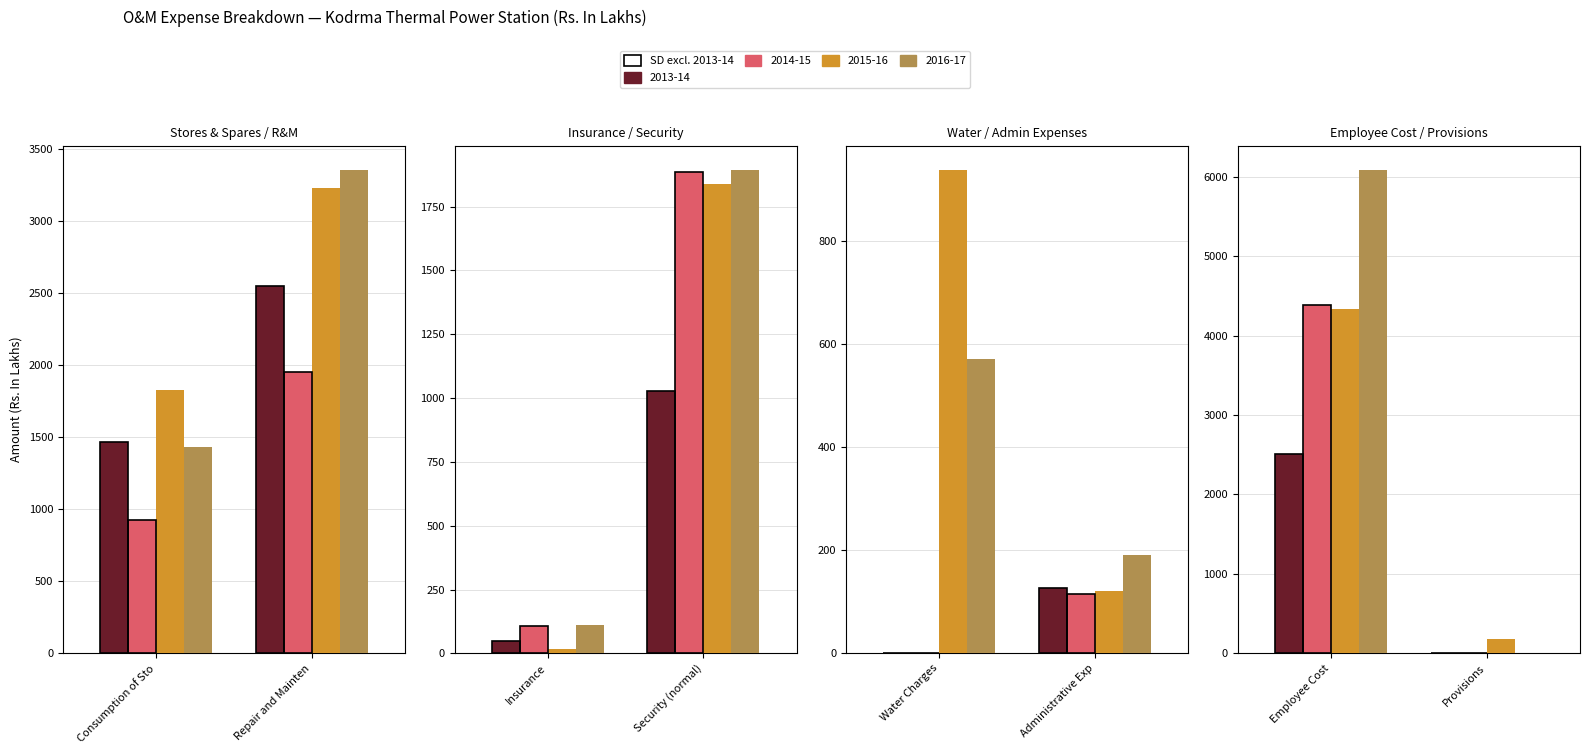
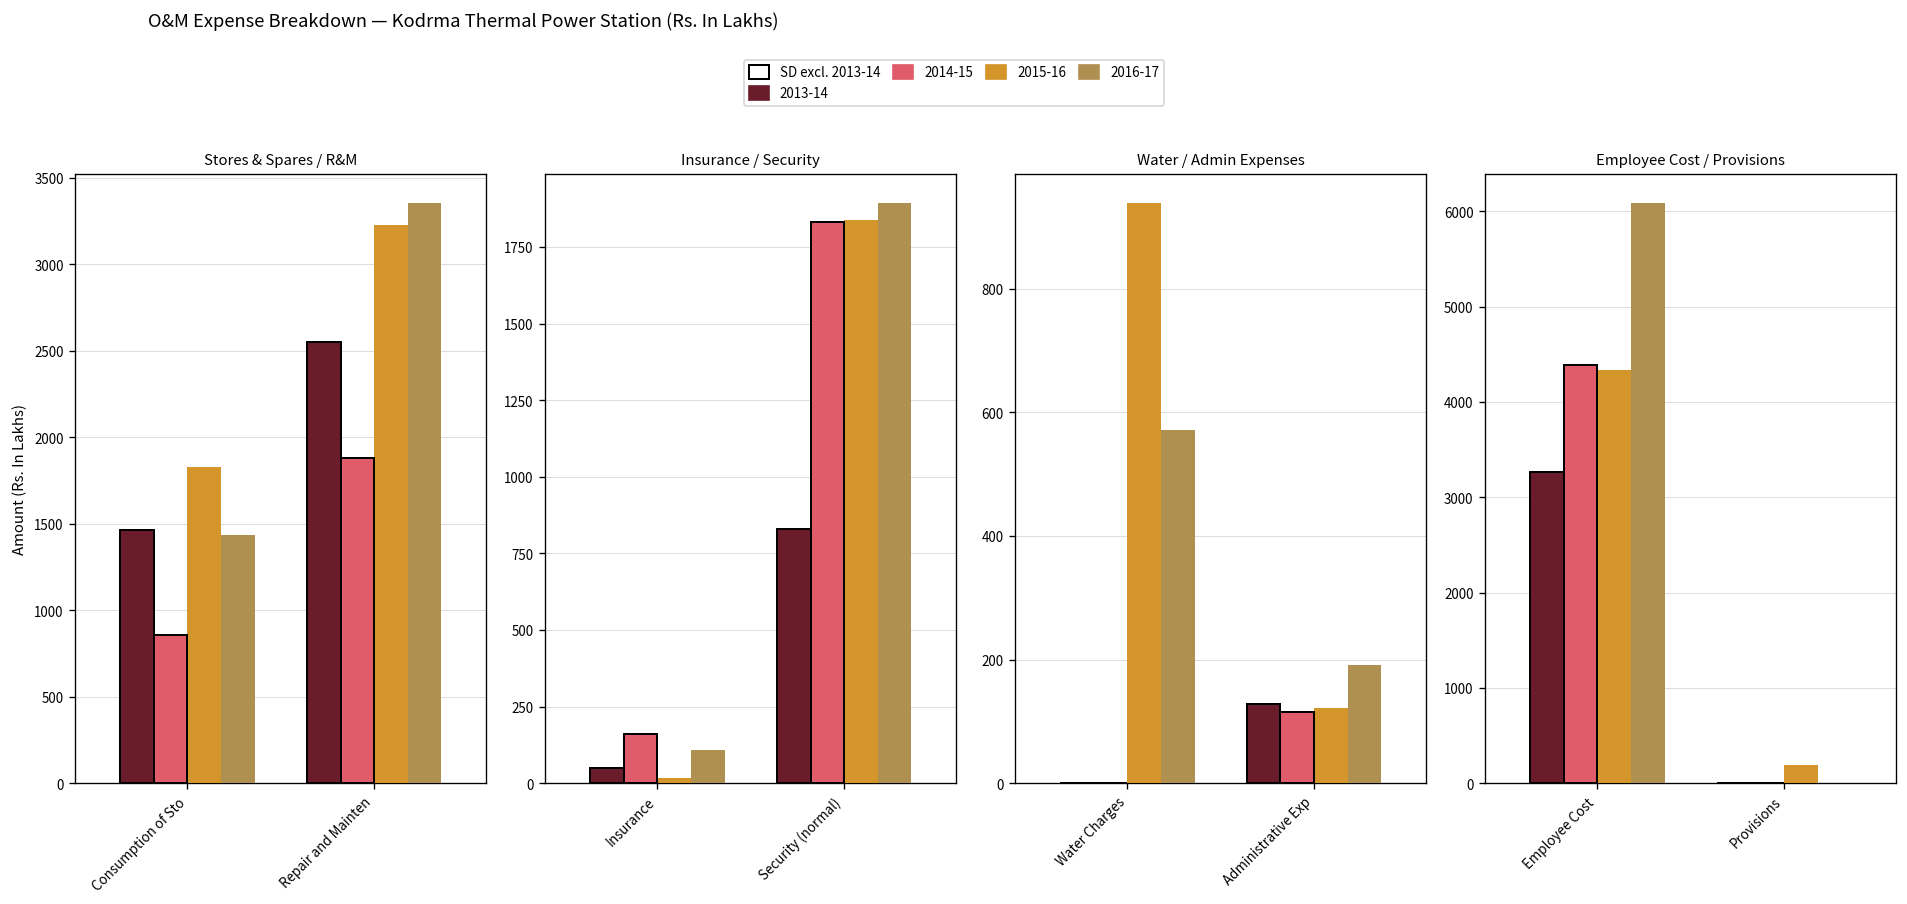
Stores & Spares / R&M, 2014-15, Consumption of Sto: 930 -> 860
Stores & Spares / R&M, 2014-15, Repair and Mainten: 1950 -> 1880
Insurance / Security, 2014-15, Insurance: 110 -> 160
Insurance / Security, 2013-14, Security (normal): 1030 -> 830
Insurance / Security, 2014-15, Security (normal): 1880 -> 1830
Employee Cost / Provisions, 2013-14, Employee Cost: 2500 -> 3300
